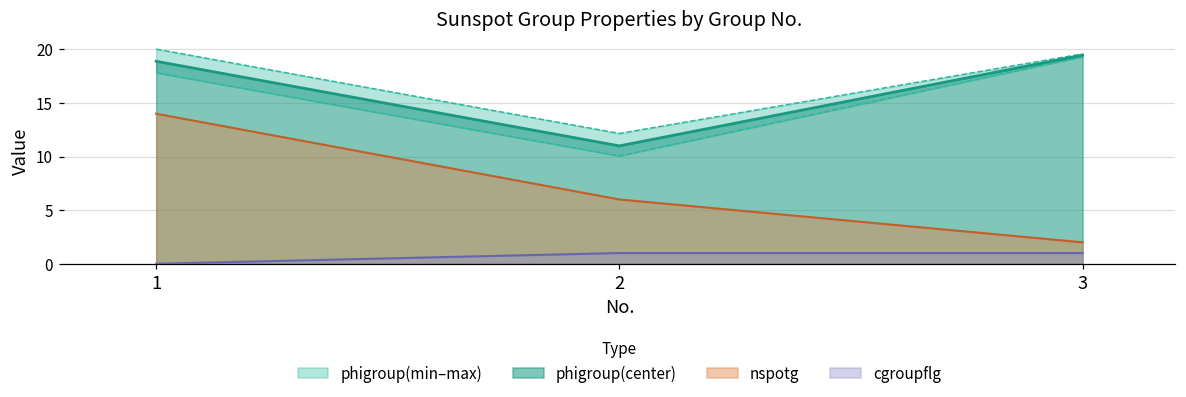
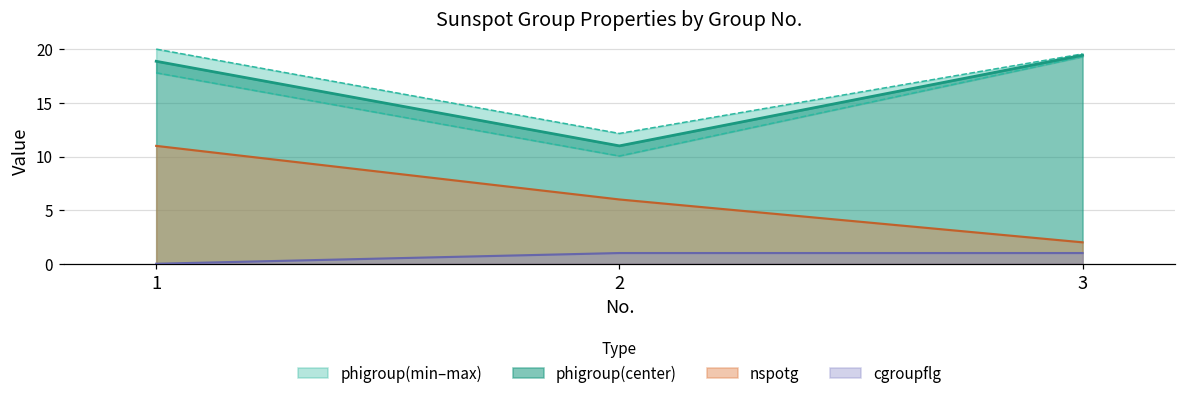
nspotg, 1: 14 -> 11
